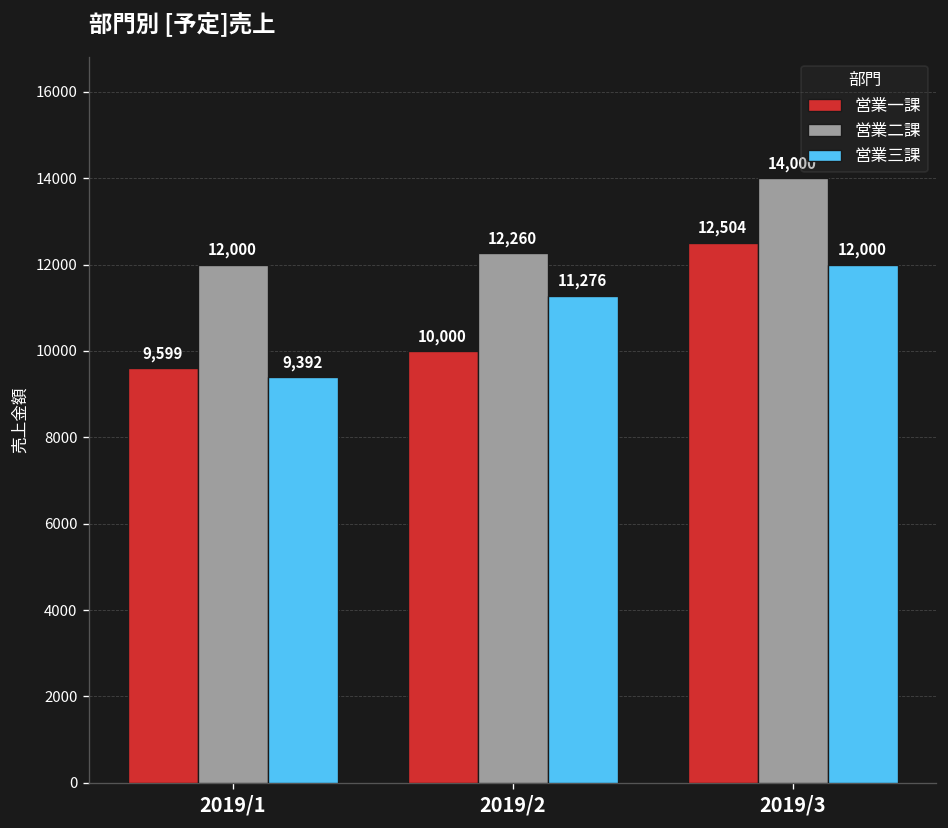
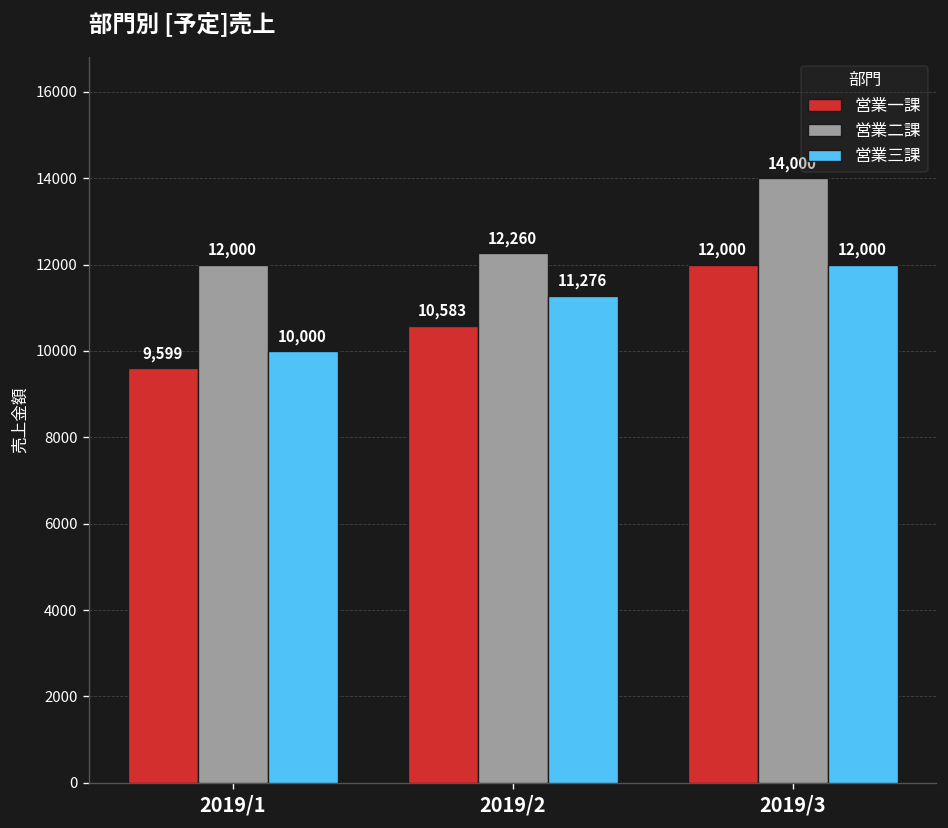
営業三課, 2019/1: 9,392 -> 10,000
営業一課, 2019/2: 10,000 -> 10,583
営業一課, 2019/3: 12,504 -> 12,000
